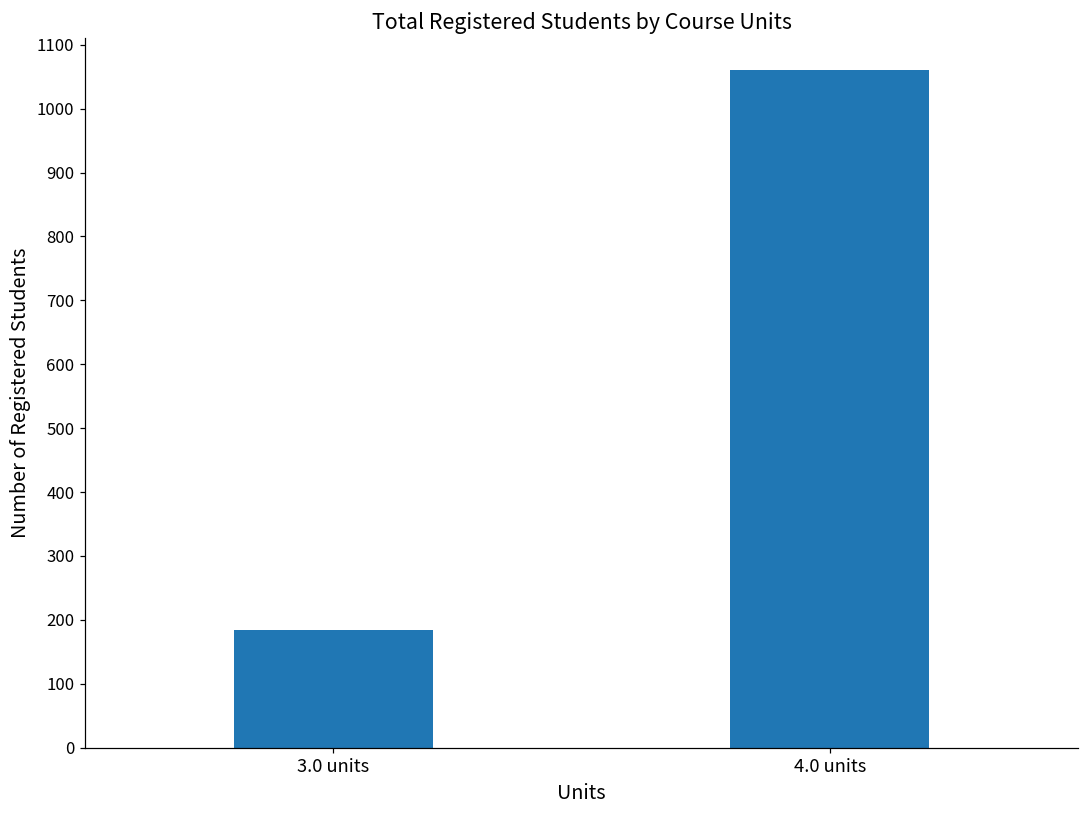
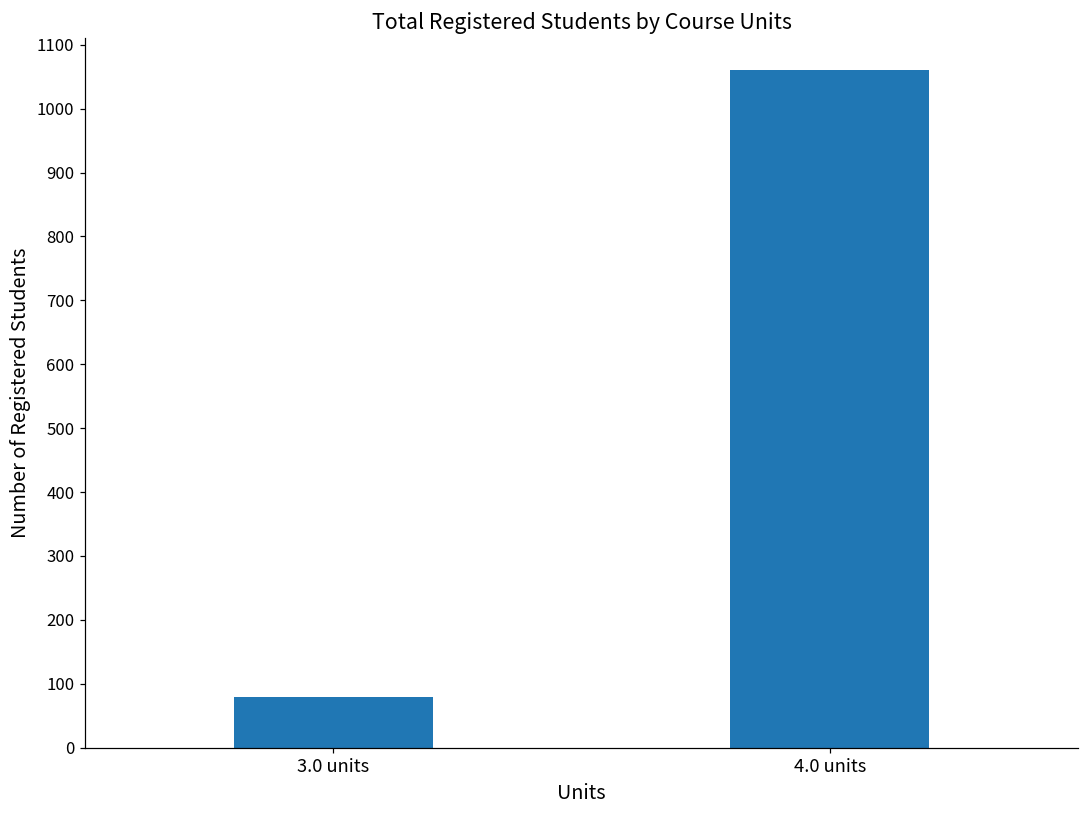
3.0 units: 180 -> 80
